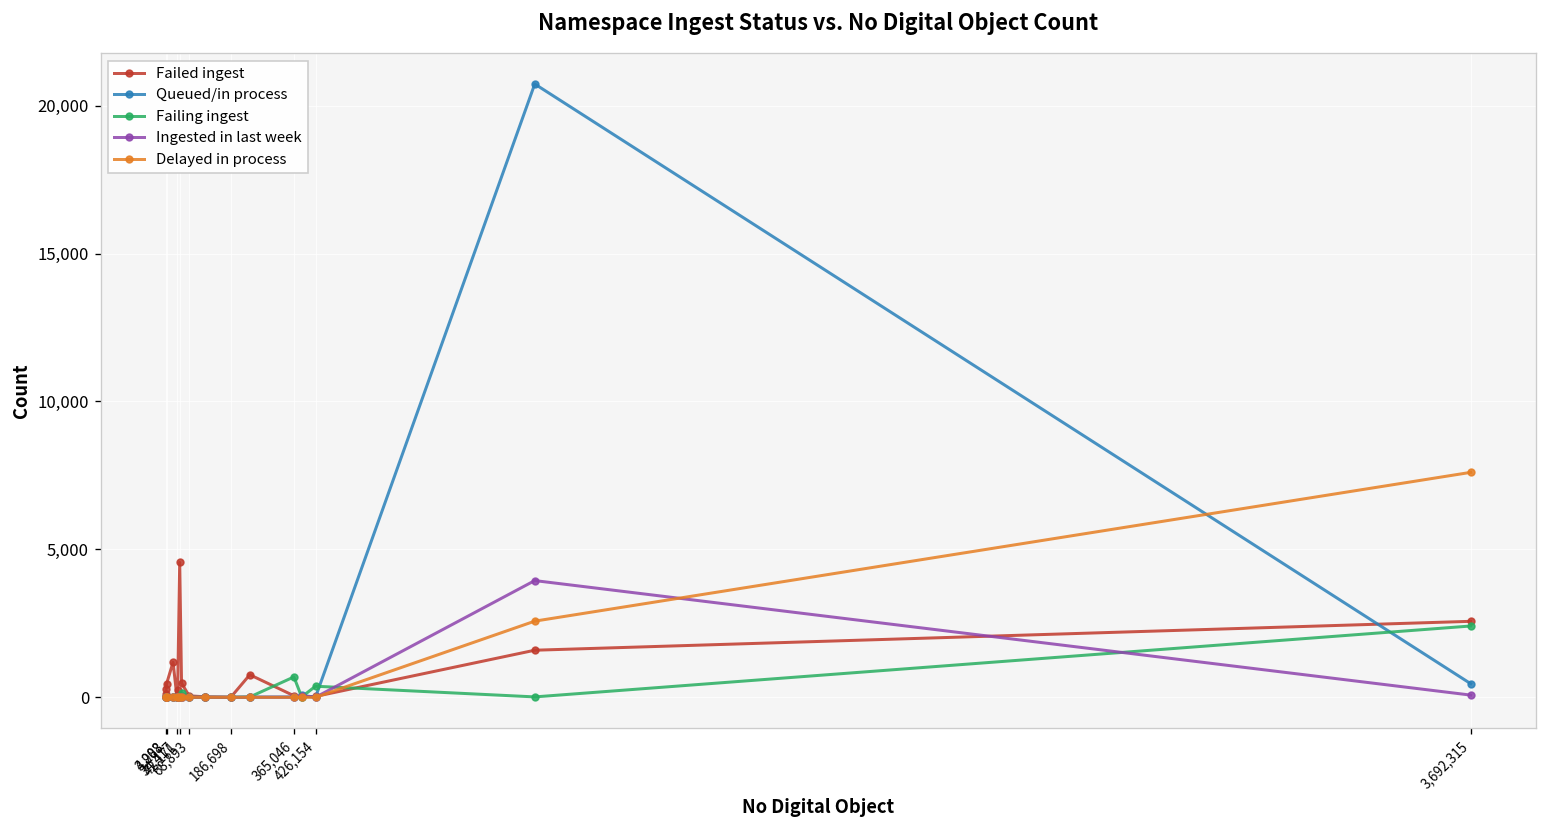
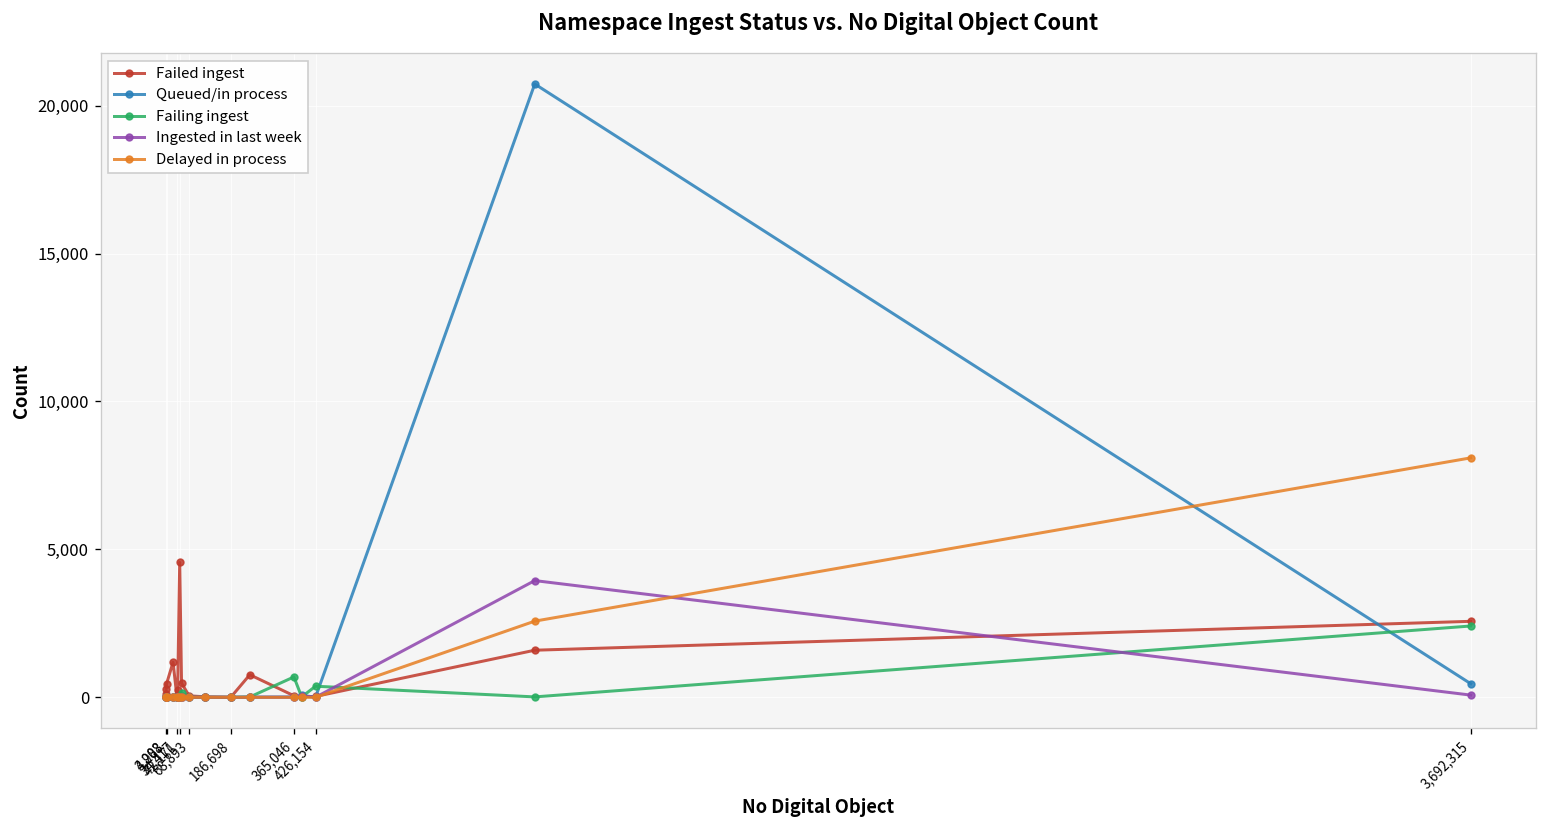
Delayed in process, 3,692,315: 7,600 -> 8,100
